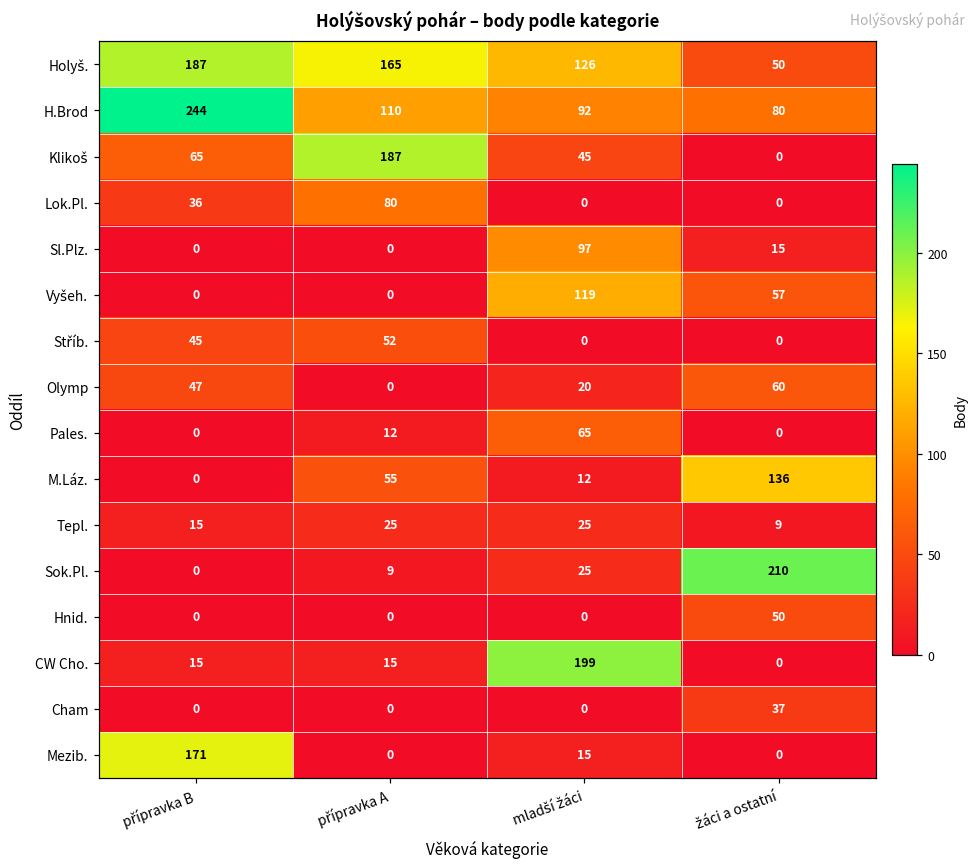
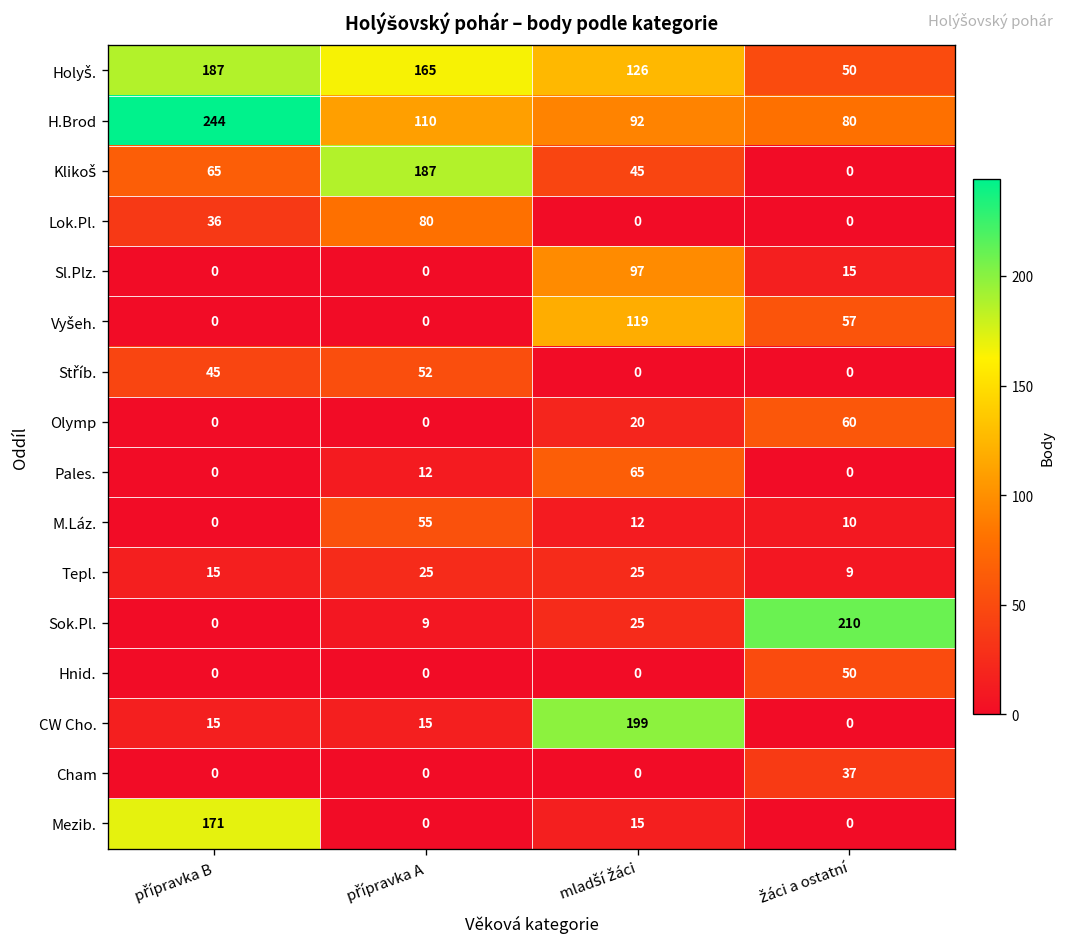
Olymp, přípravka B: 47 -> 0
M.Láz., žáci a ostatní: 136 -> 10
